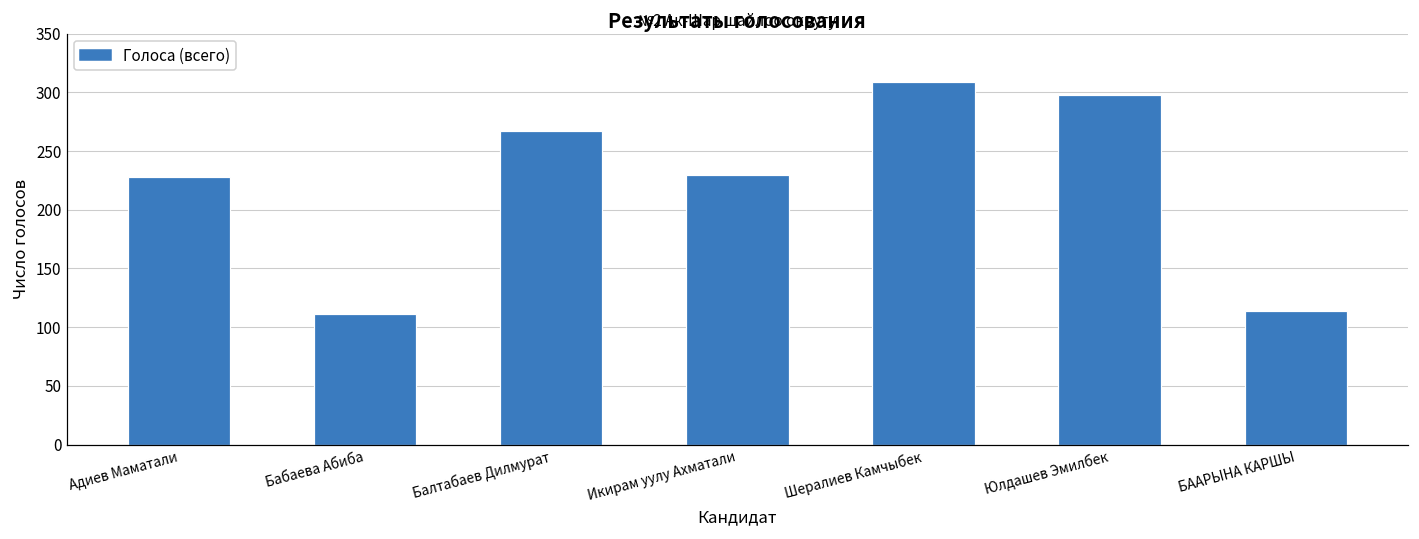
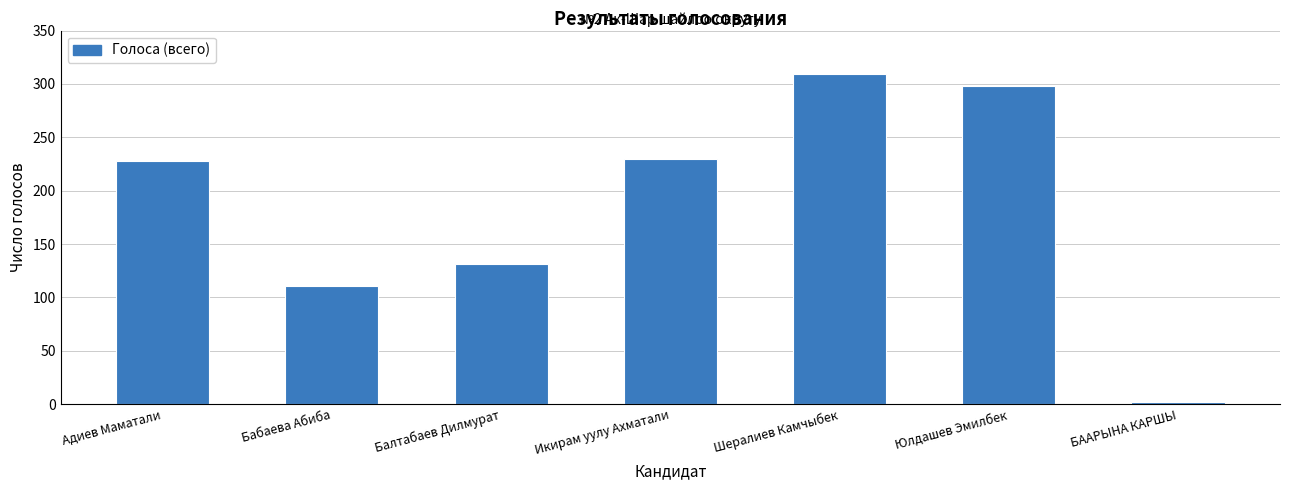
Балтабаев Дилмурат: 267 -> 131
БААРЫНА КАРШЫ: 114 -> 2
